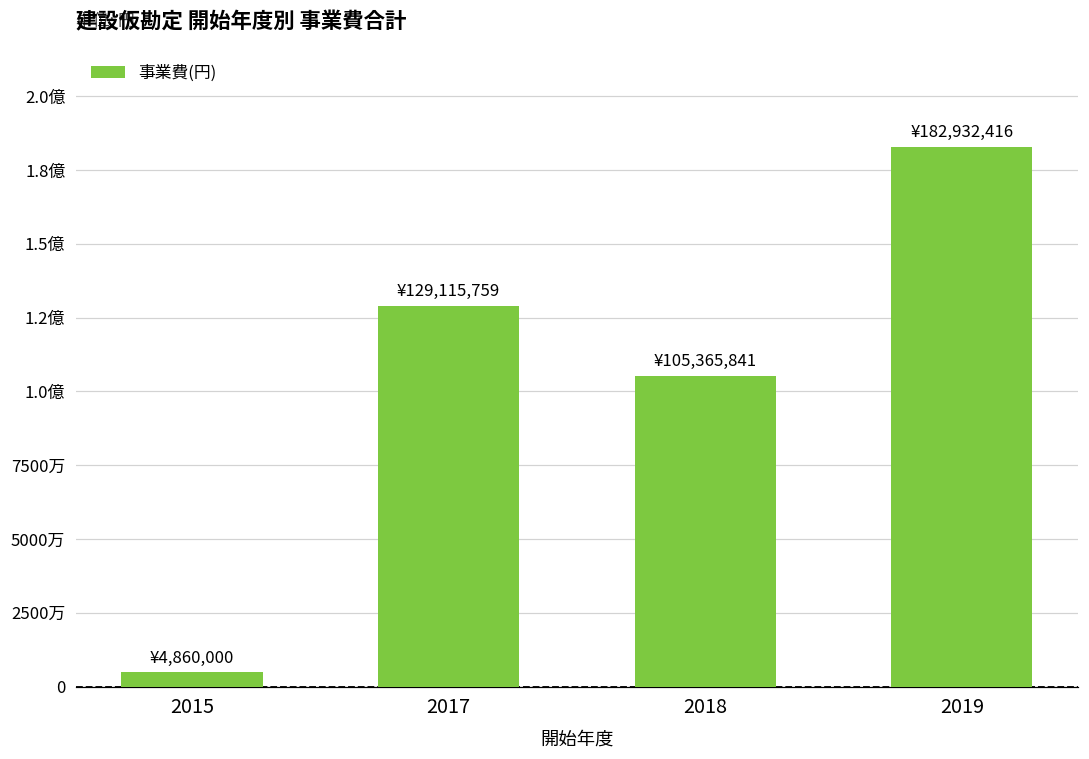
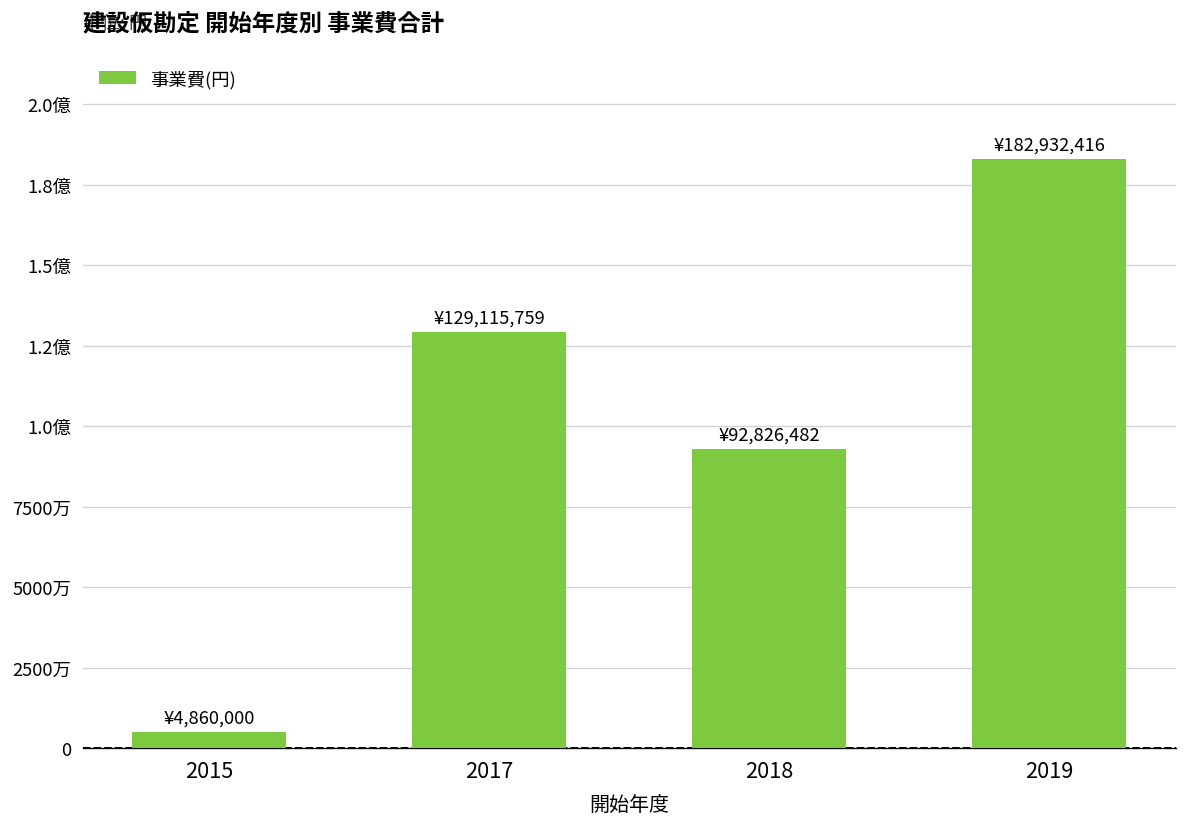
2018: ¥105,365,841 -> ¥92,826,482
